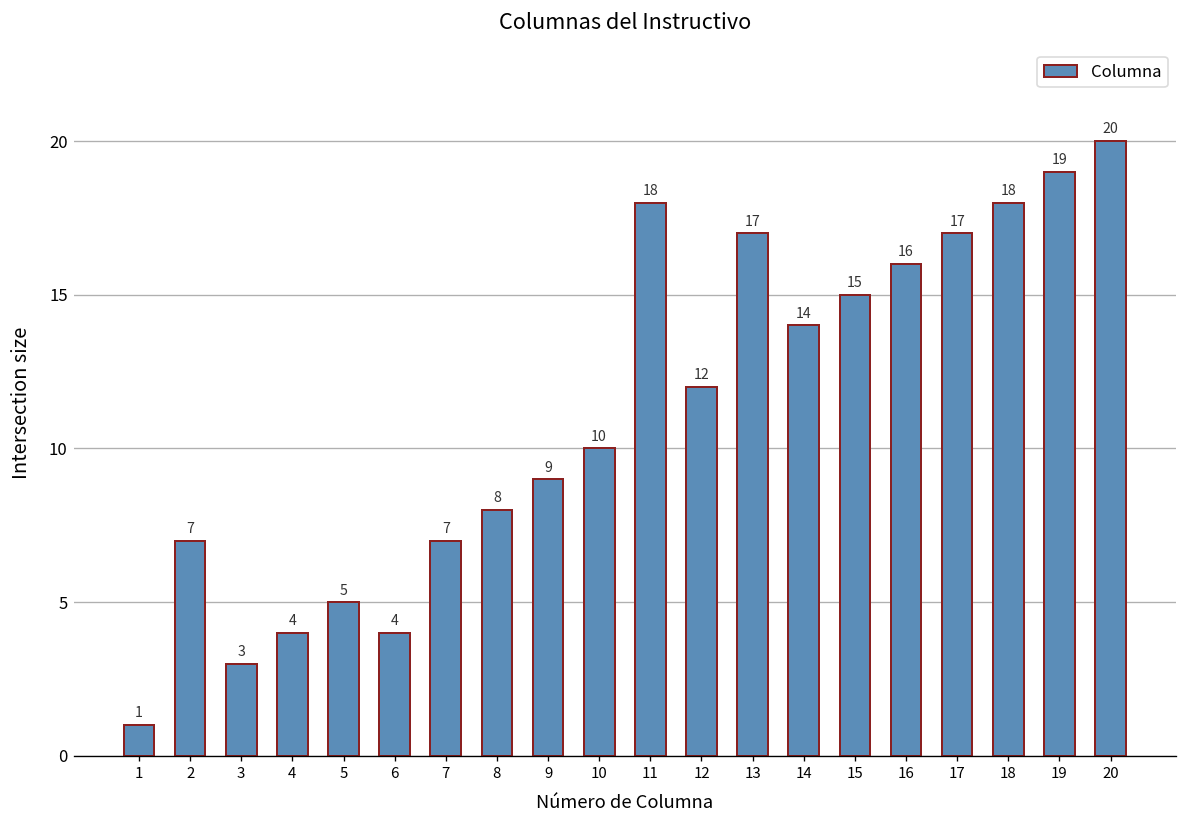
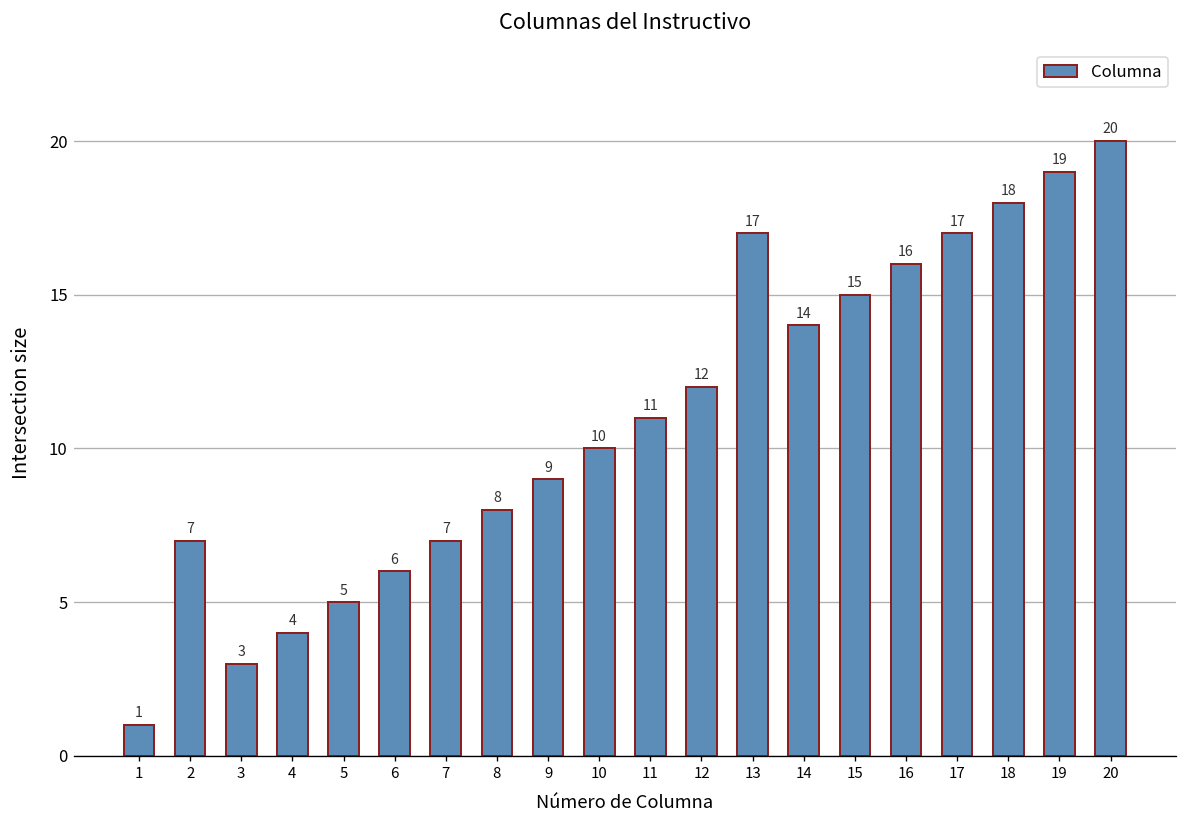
6: 4 -> 6
11: 18 -> 11
